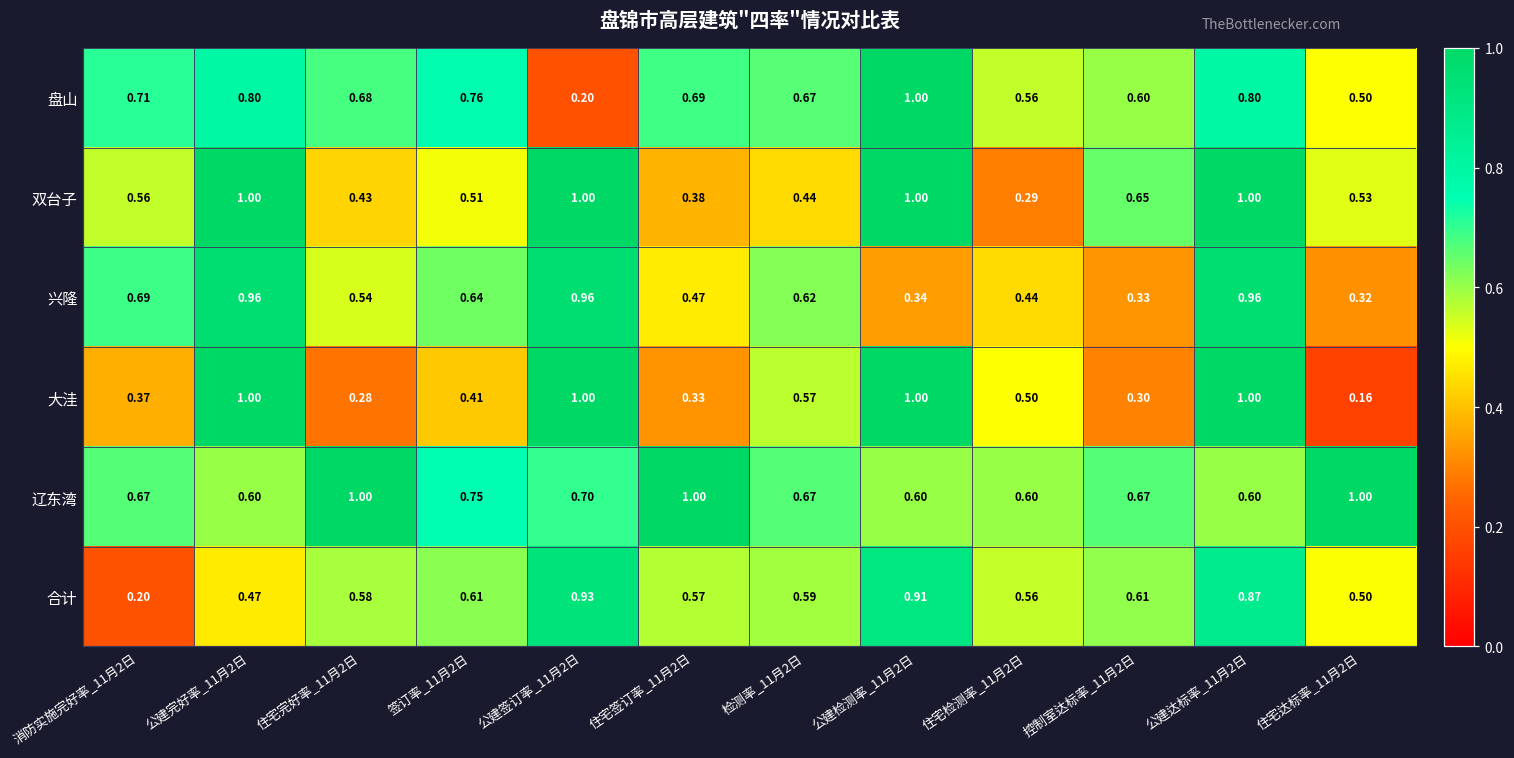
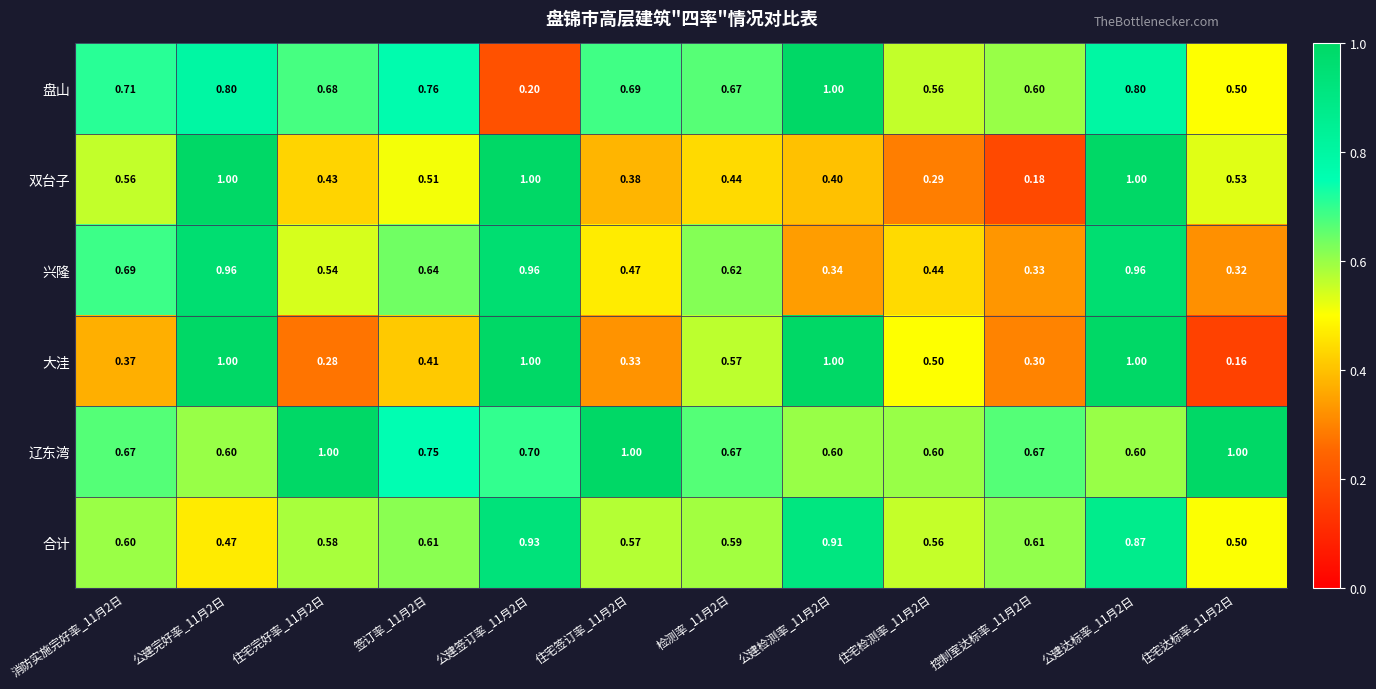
双台子, 公建检测率_11月2日: 1.00 -> 0.40
双台子, 控制室达标率_11月2日: 0.65 -> 0.18
合计, 消防实施完好率_11月2日: 0.20 -> 0.60
